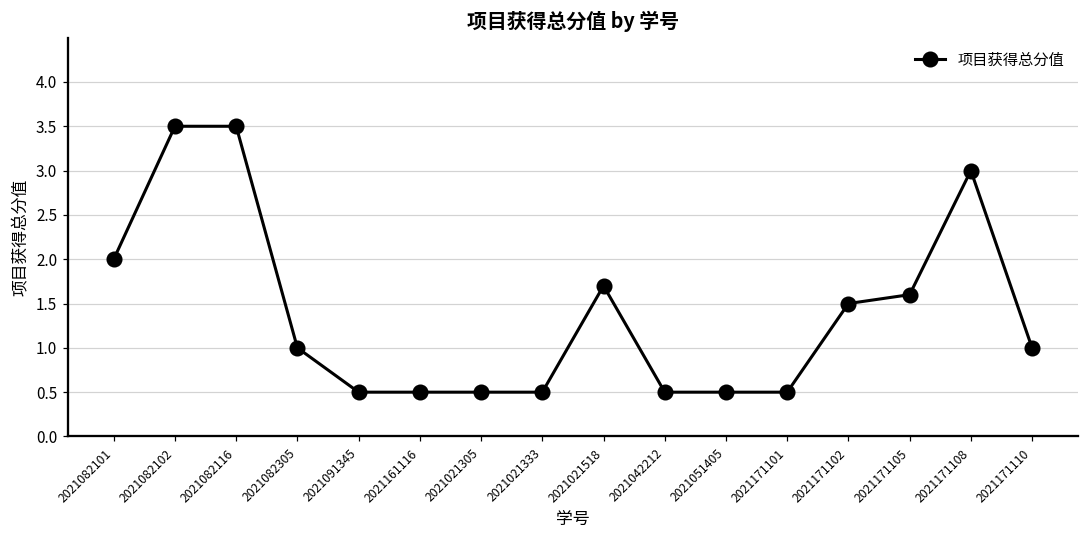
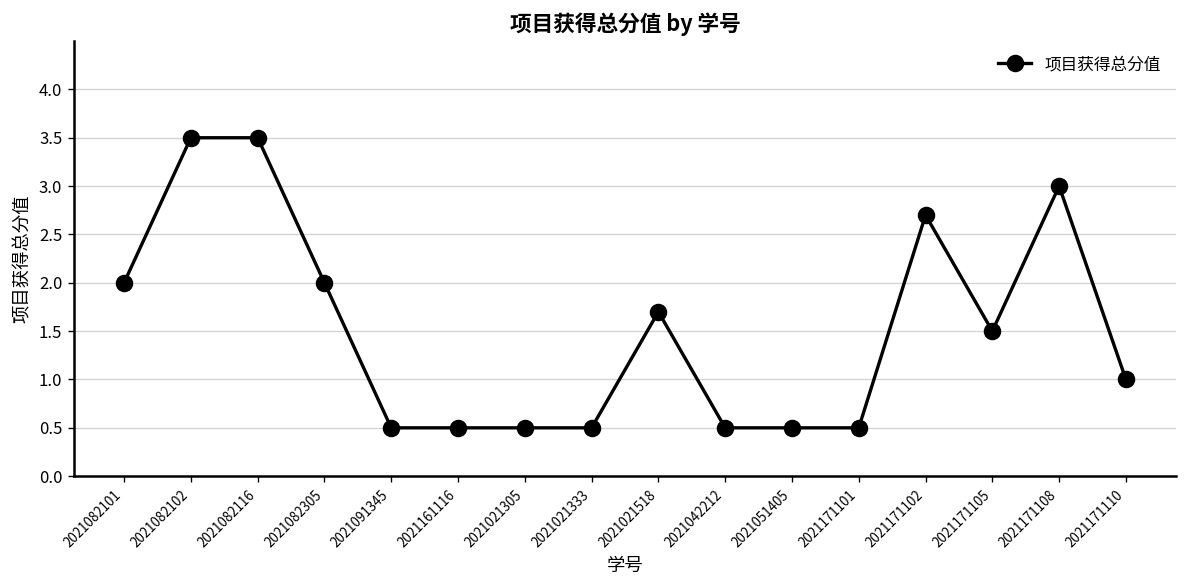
2021082305: 1 -> 2
2021171102: 1.5 -> 2.7
2021171105: 1.6 -> 1.5
